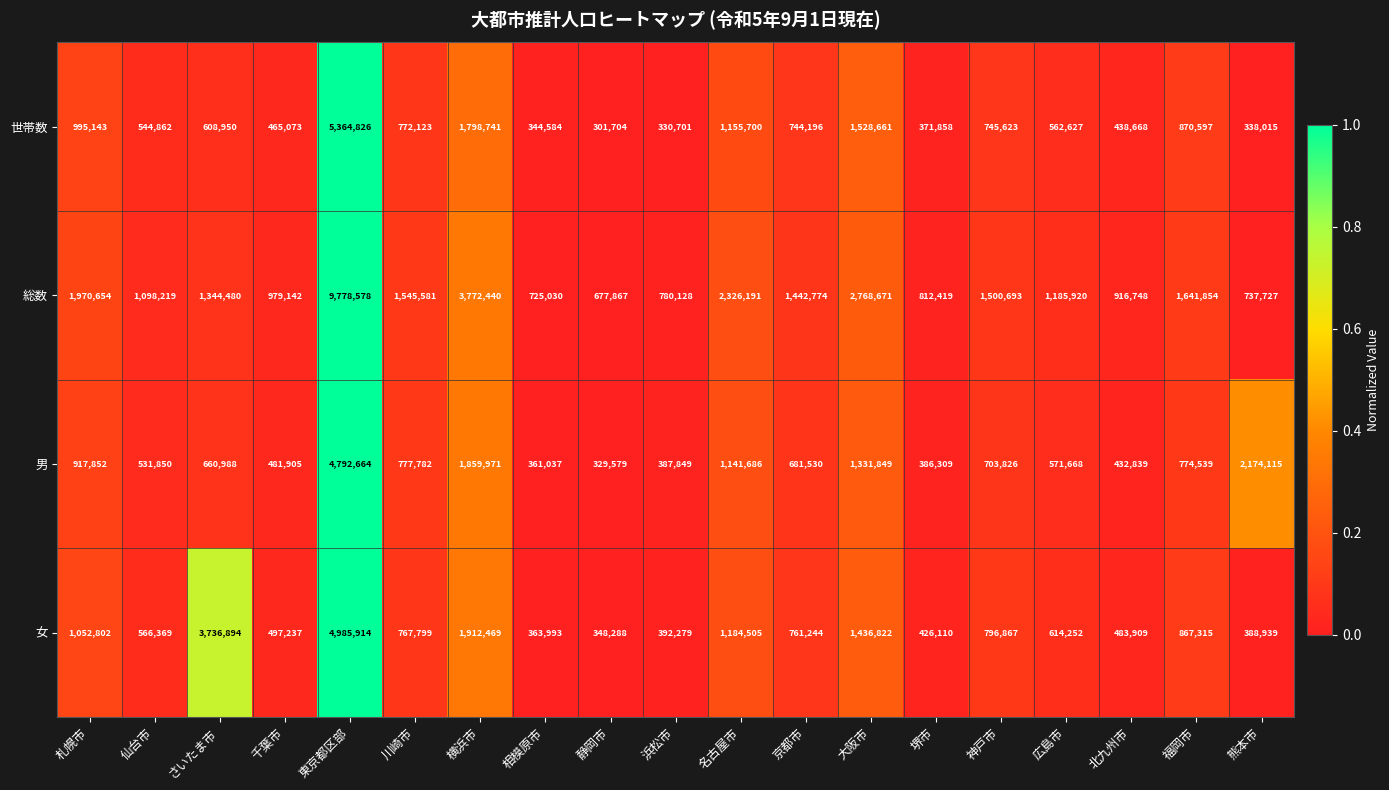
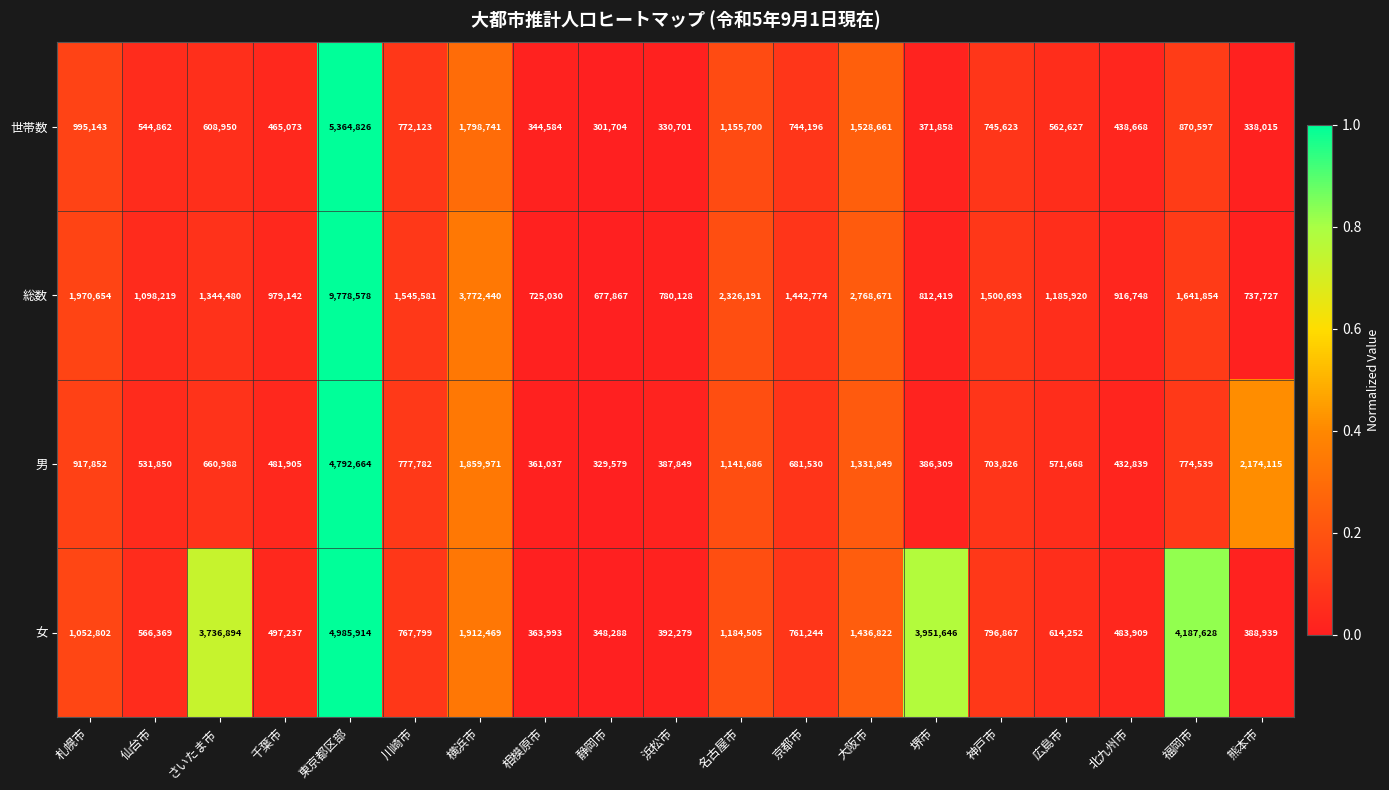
女, 堺市: 426,110 -> 3,951,646
女, 福岡市: 867,315 -> 4,187,628
